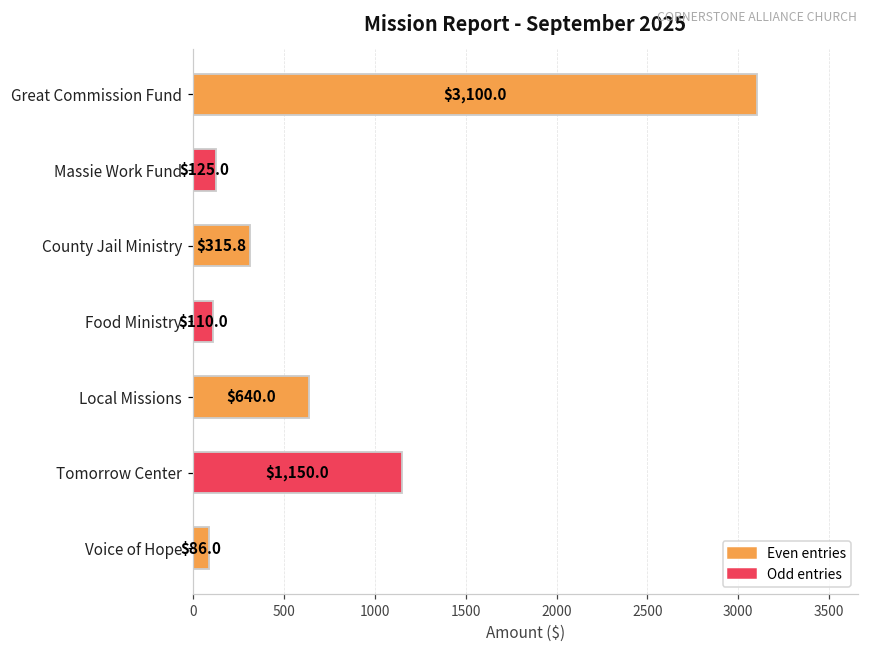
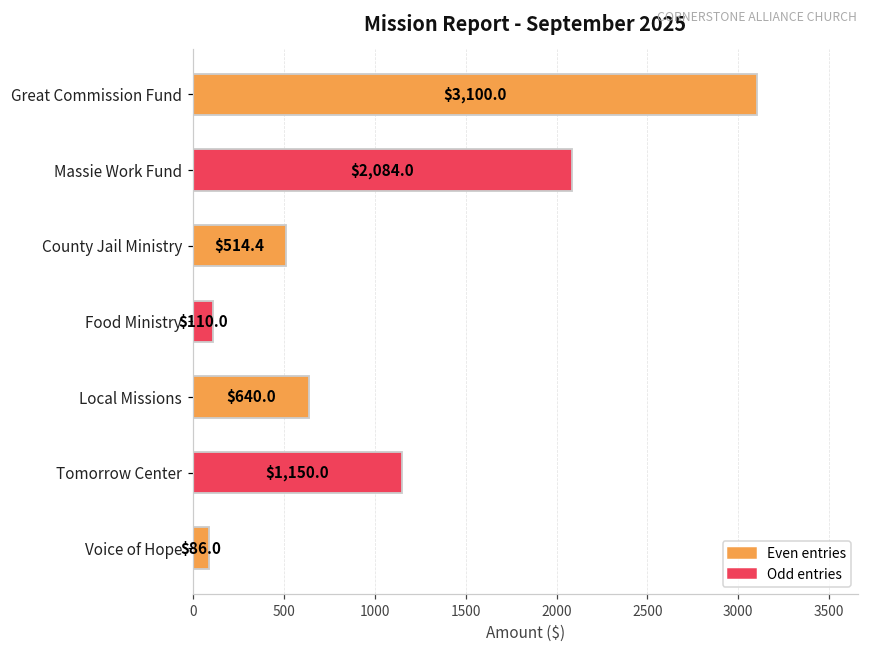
Massie Work Fund: $125.0 -> $2,084.0
County Jail Ministry: $315.8 -> $514.4
